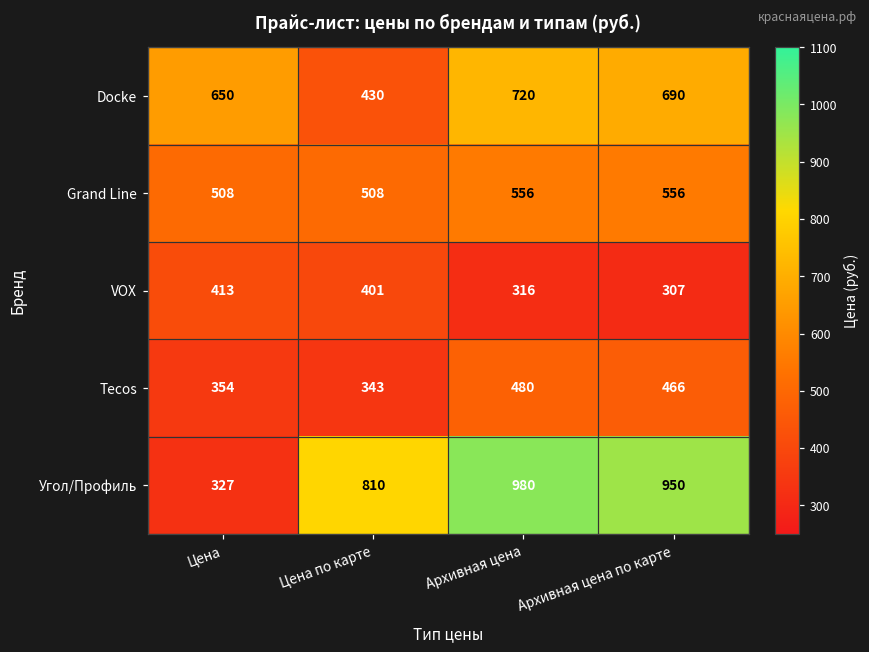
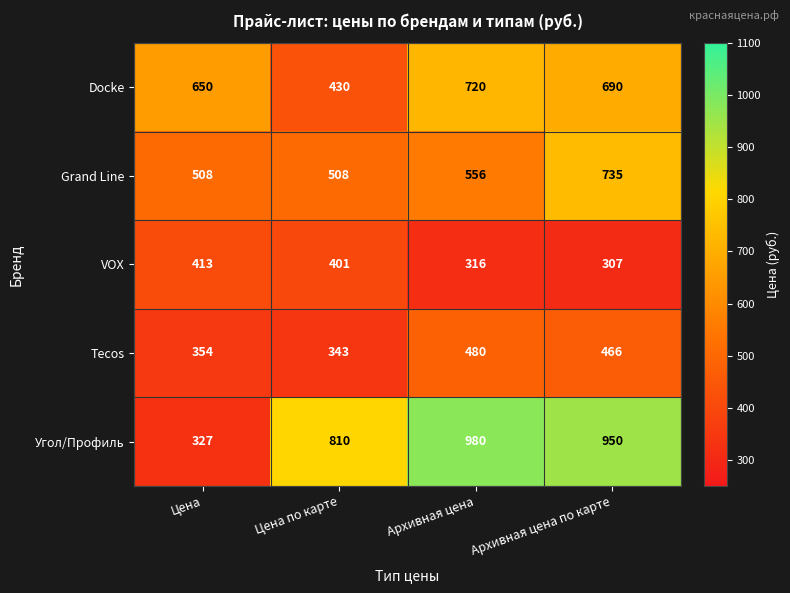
Grand Line, Архивная цена по карте: 556 -> 735
